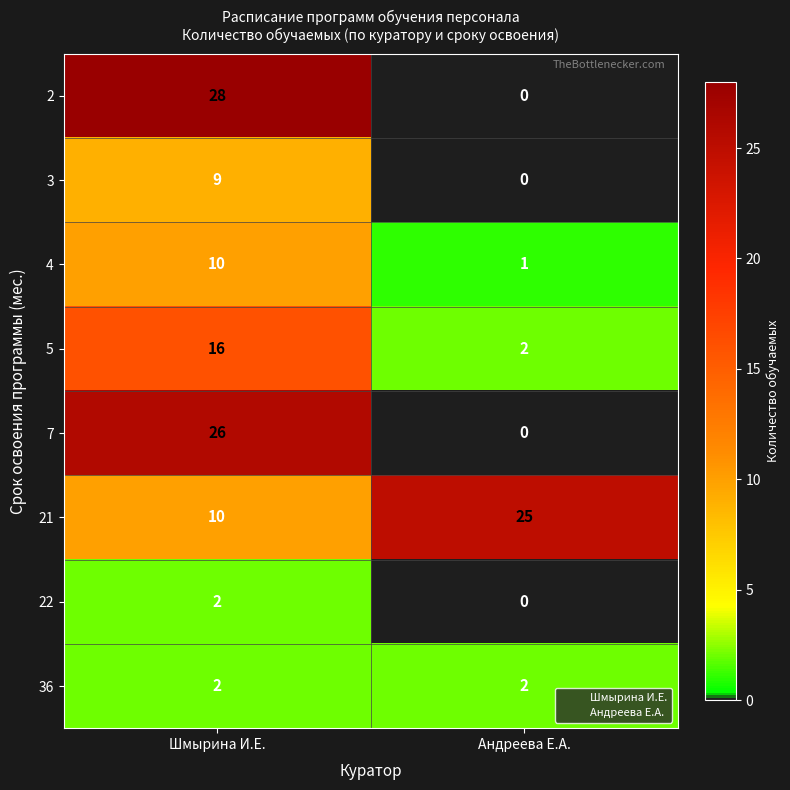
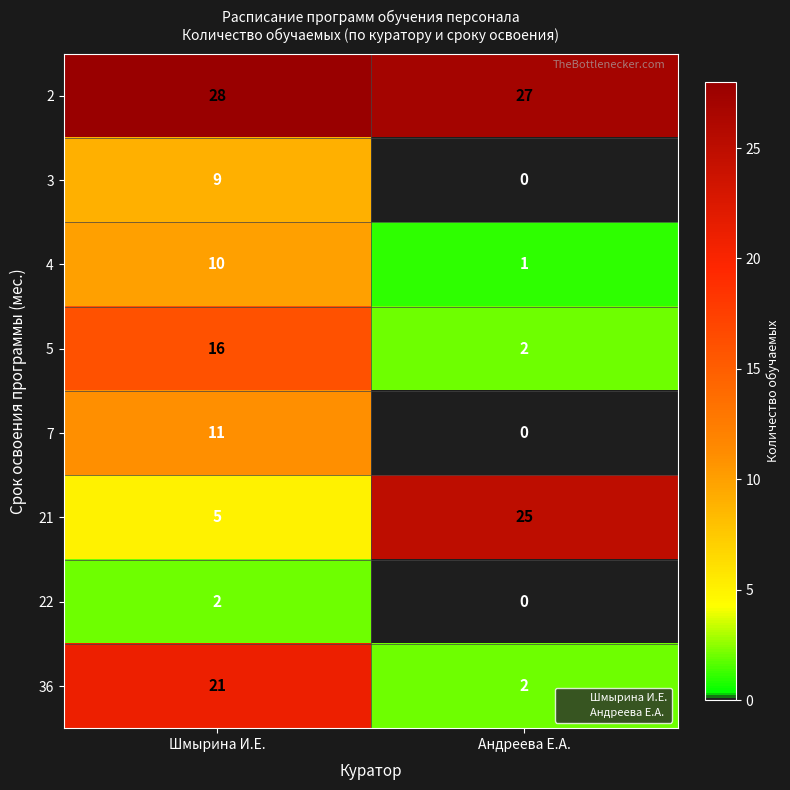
2, Андреева Е.А.: 0 -> 27
7, Шмырина И.Е.: 26 -> 11
21, Шмырина И.Е.: 10 -> 5
36, Шмырина И.Е.: 2 -> 21
